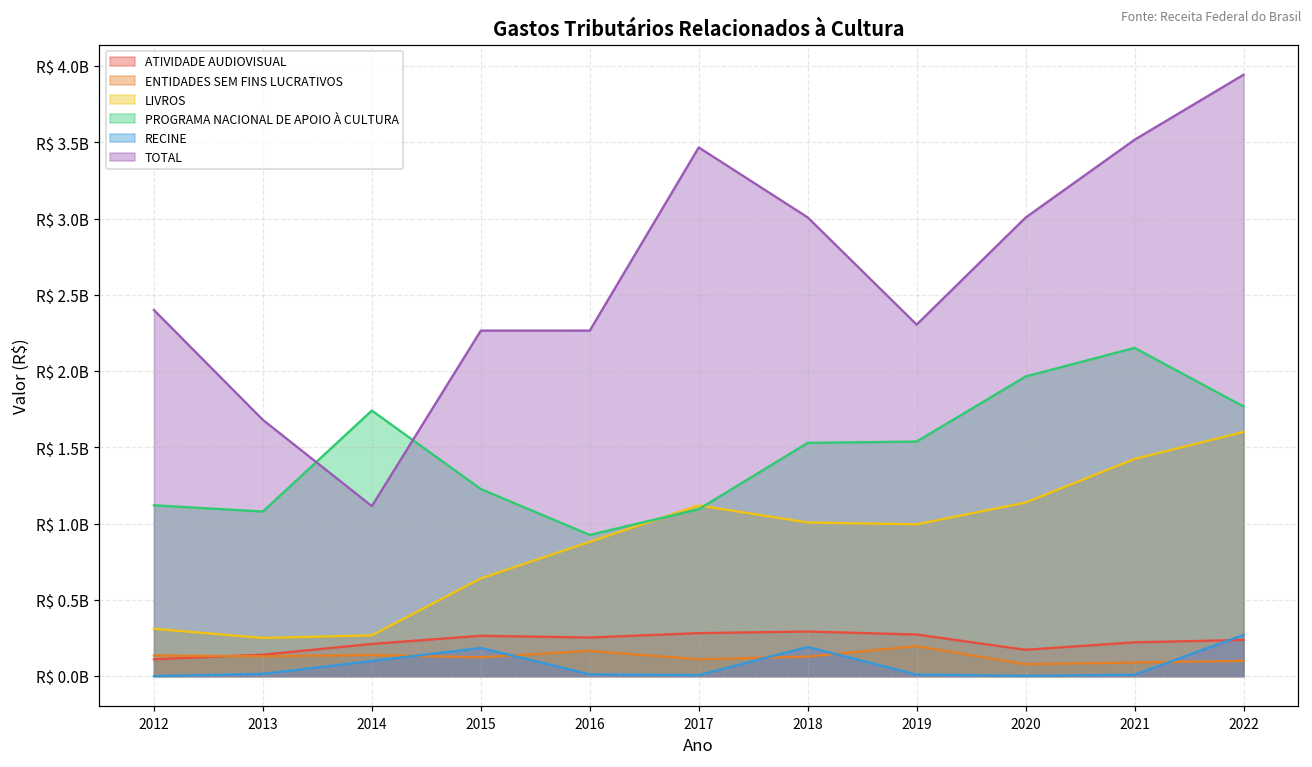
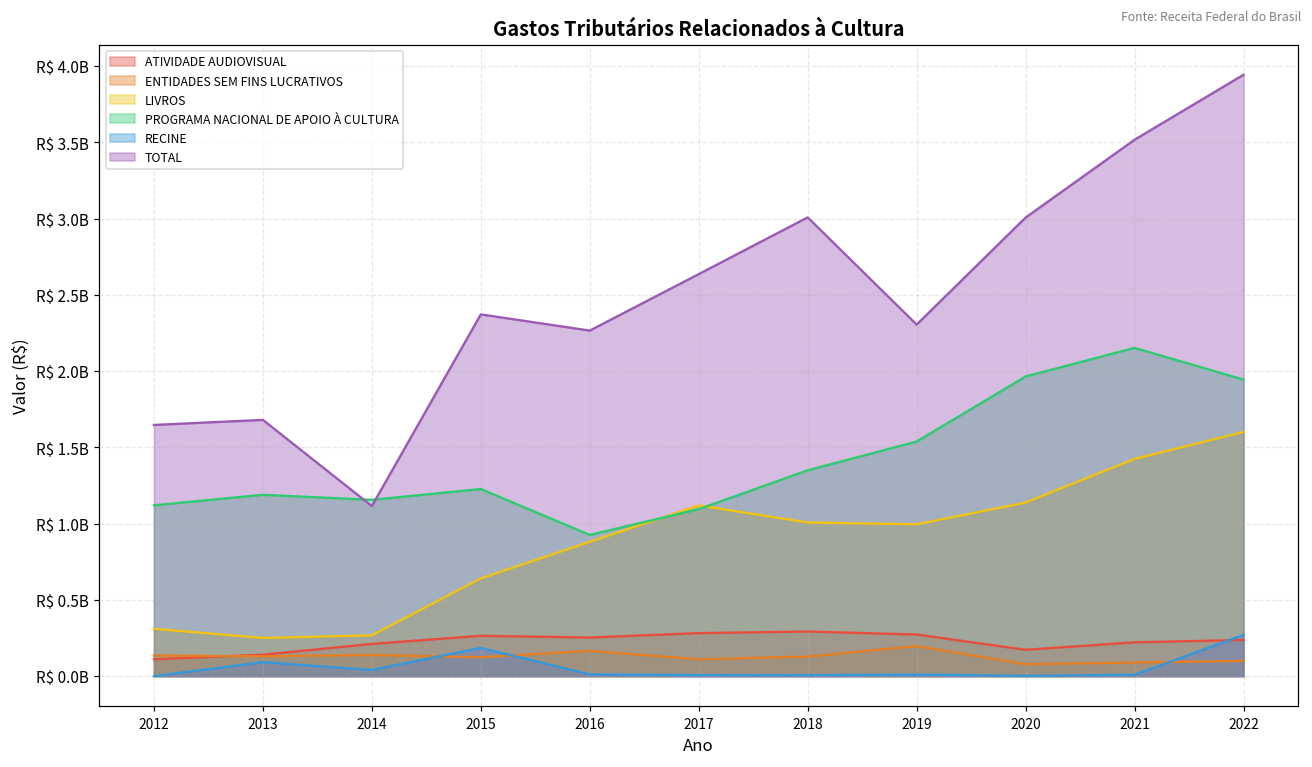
TOTAL, 2012: R$ 2400000000 -> R$ 1650000000
PROGRAMA NACIONAL DE APOIO À CULTURA, 2013: R$ 1080000000 -> R$ 1190000000
RECINE, 2013: R$ 10000000 -> R$ 90000000
PROGRAMA NACIONAL DE APOIO À CULTURA, 2014: R$ 1740000000 -> R$ 1160000000
RECINE, 2014: R$ 100000000 -> R$ 40000000
TOTAL, 2015: R$ 2270000000 -> R$ 2370000000
TOTAL, 2017: R$ 3470000000 -> R$ 2640000000
PROGRAMA NACIONAL DE APOIO À CULTURA, 2018: R$ 1530000000 -> R$ 1350000000
RECINE, 2018: R$ 190000000 -> R$ 10000000
PROGRAMA NACIONAL DE APOIO À CULTURA, 2022: R$ 1770000000 -> R$ 1940000000
